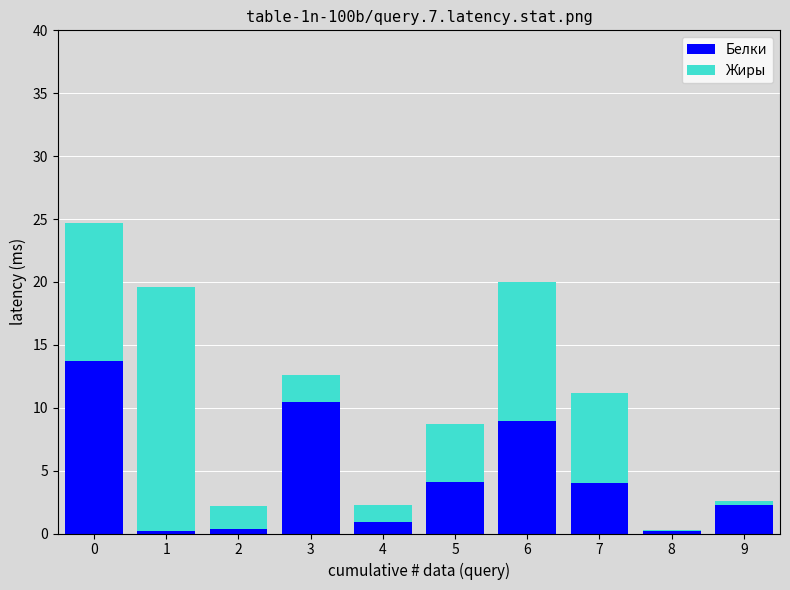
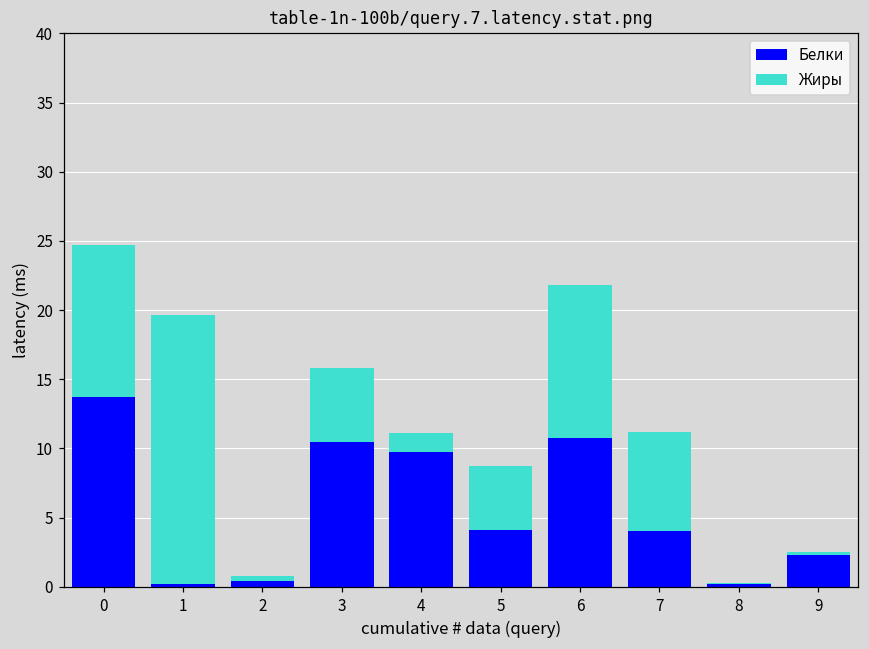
Жиры, 2: 1.8 -> 0.4
Жиры, 3: 2.2 -> 5.4
Белки, 4: 0.9 -> 9.8
Белки, 6: 8.9 -> 10.7
